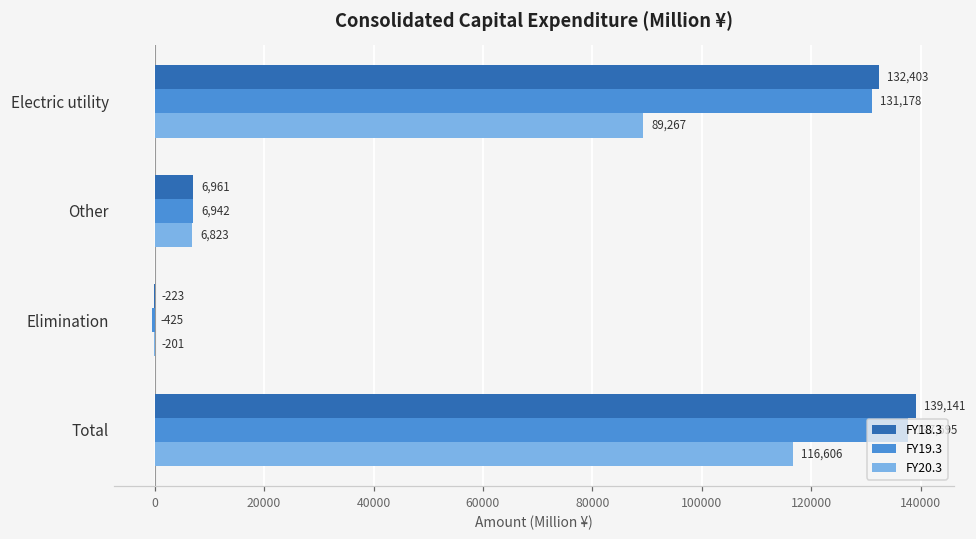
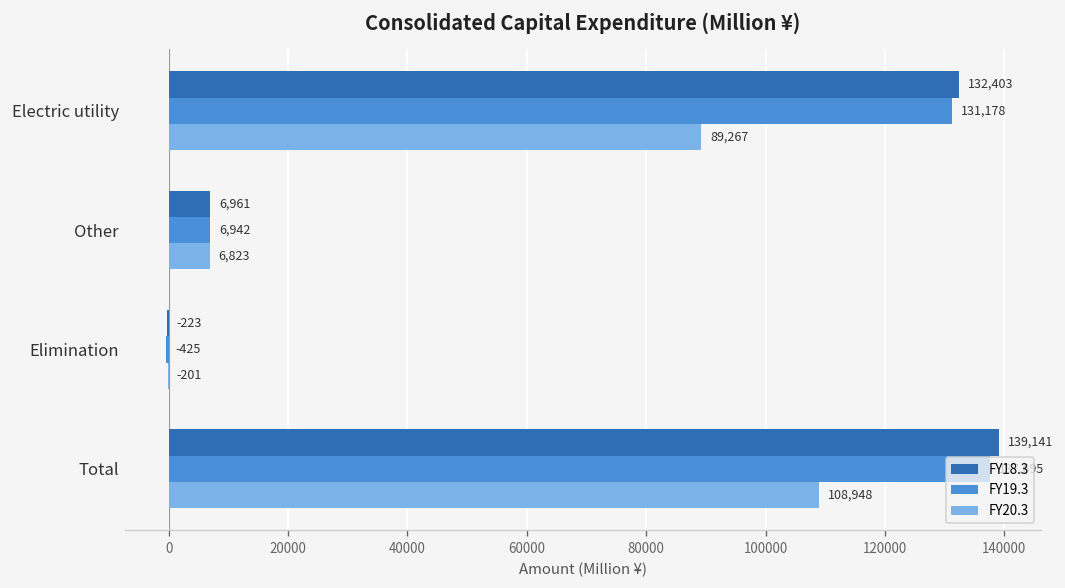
FY20.3, Total: 116,606 -> 108,948
